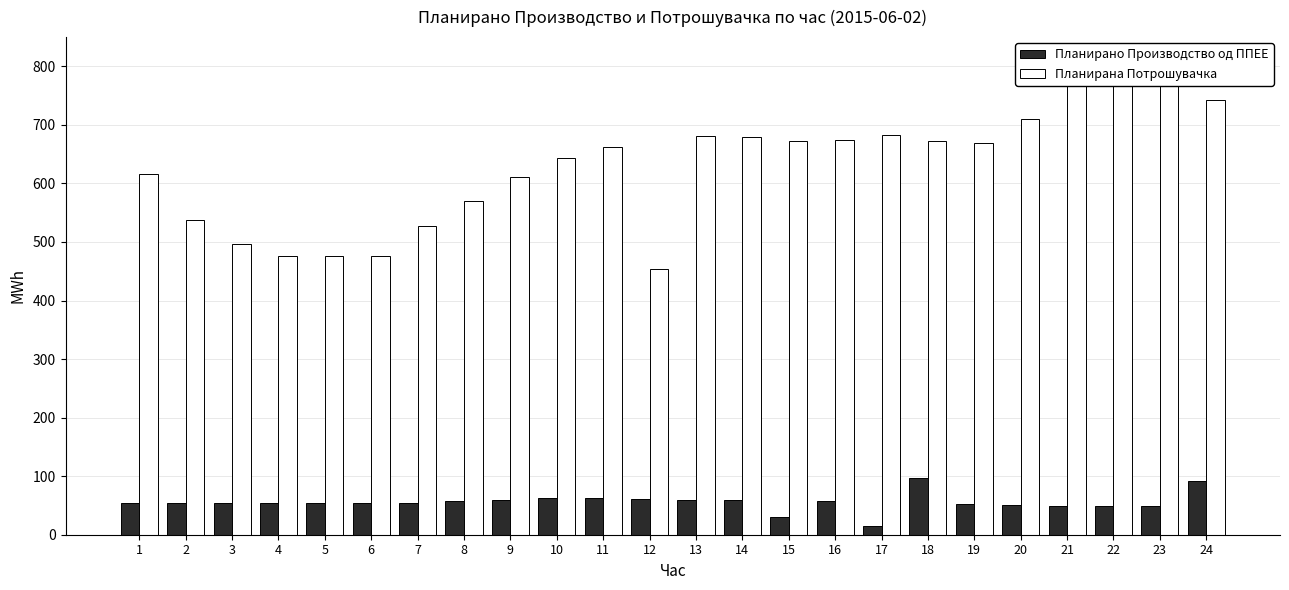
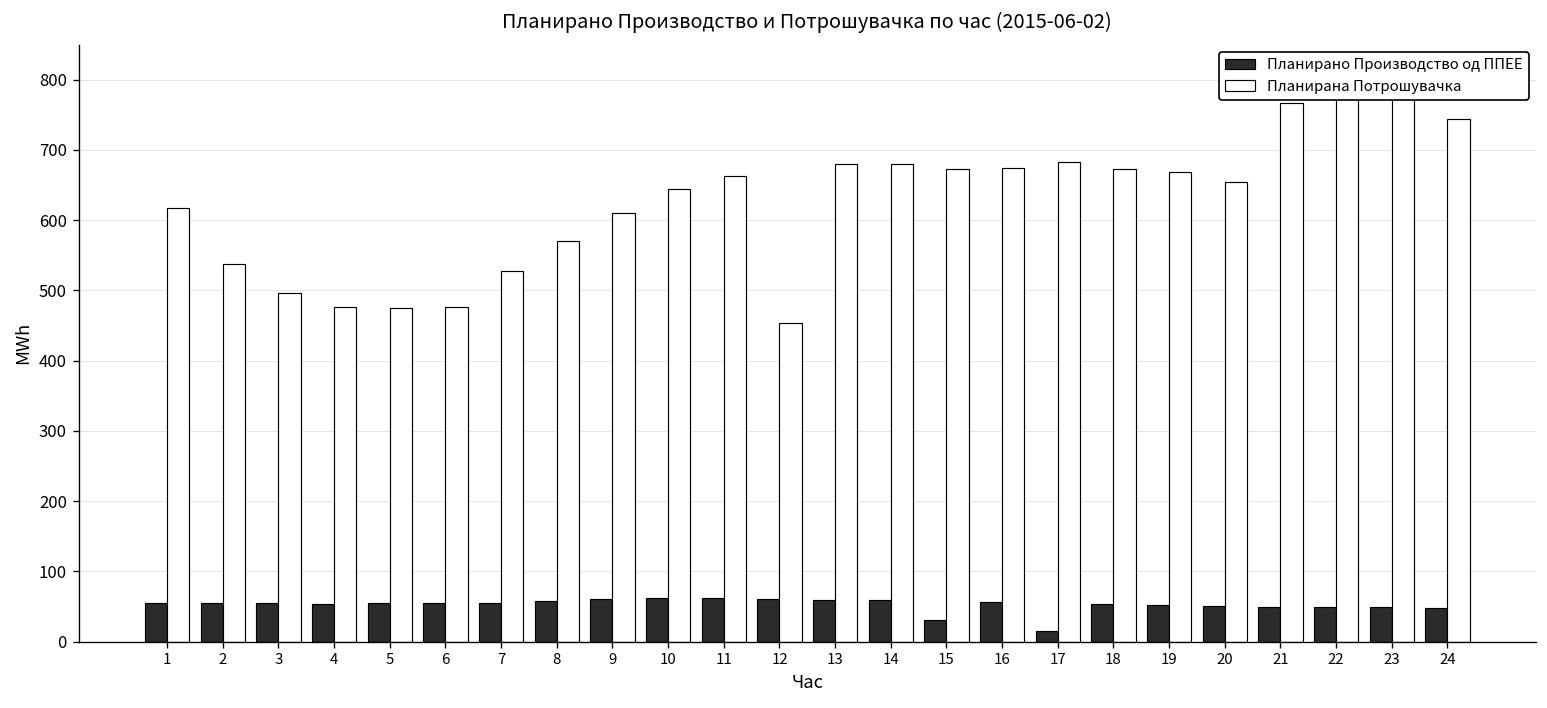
Планирано Производство од ППЕЕ, 18: 100 -> 50
Планирана Потрошувачка, 20: 710 -> 650
Планирано Производство од ППЕЕ, 24: 90 -> 50
